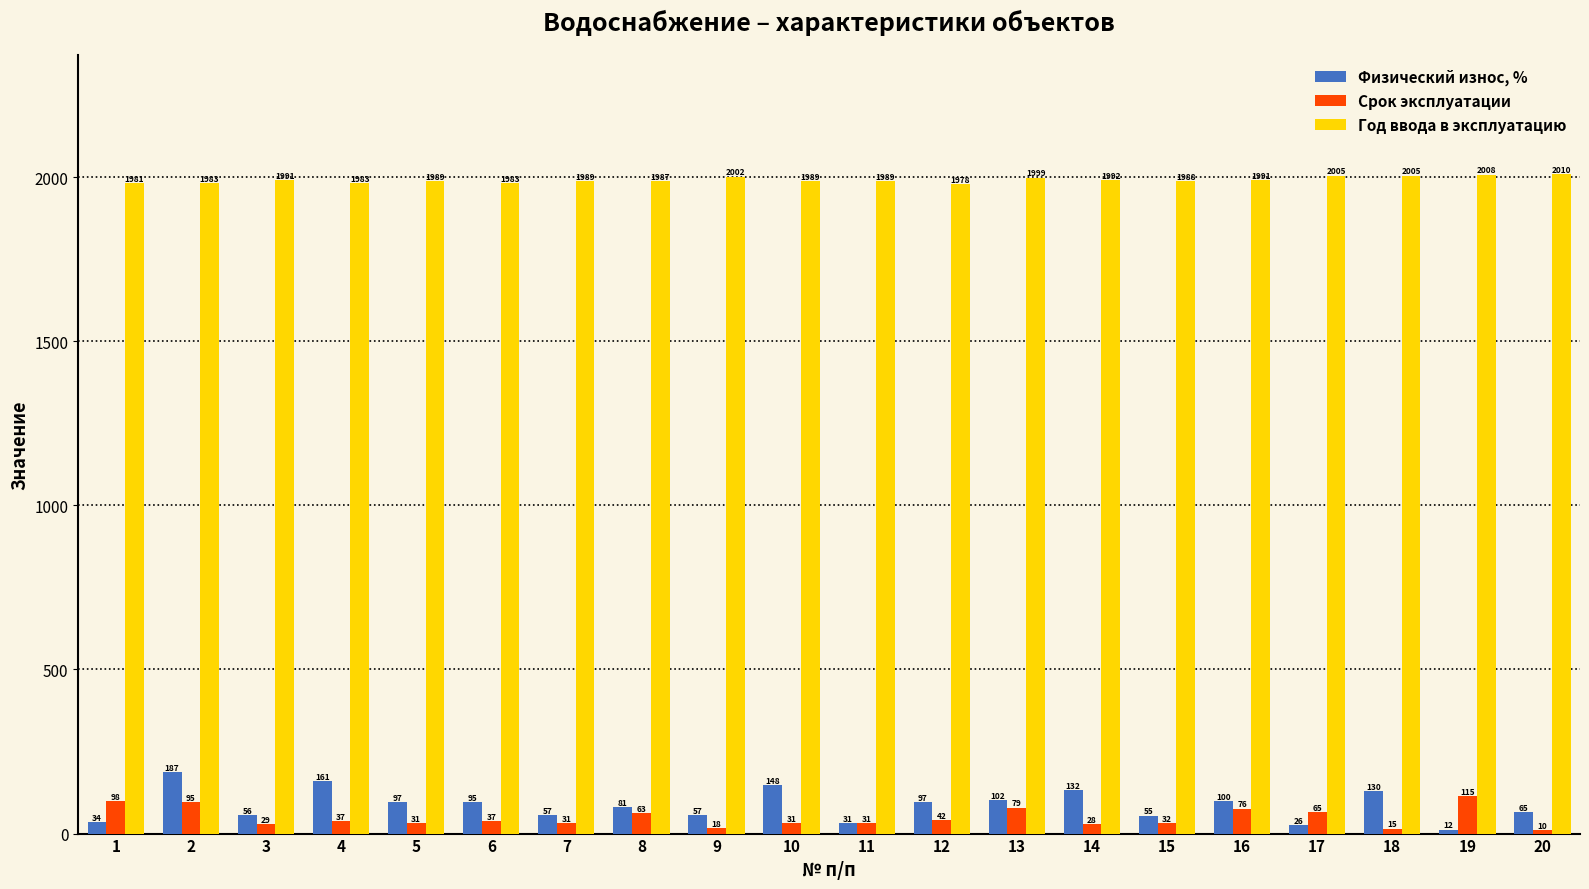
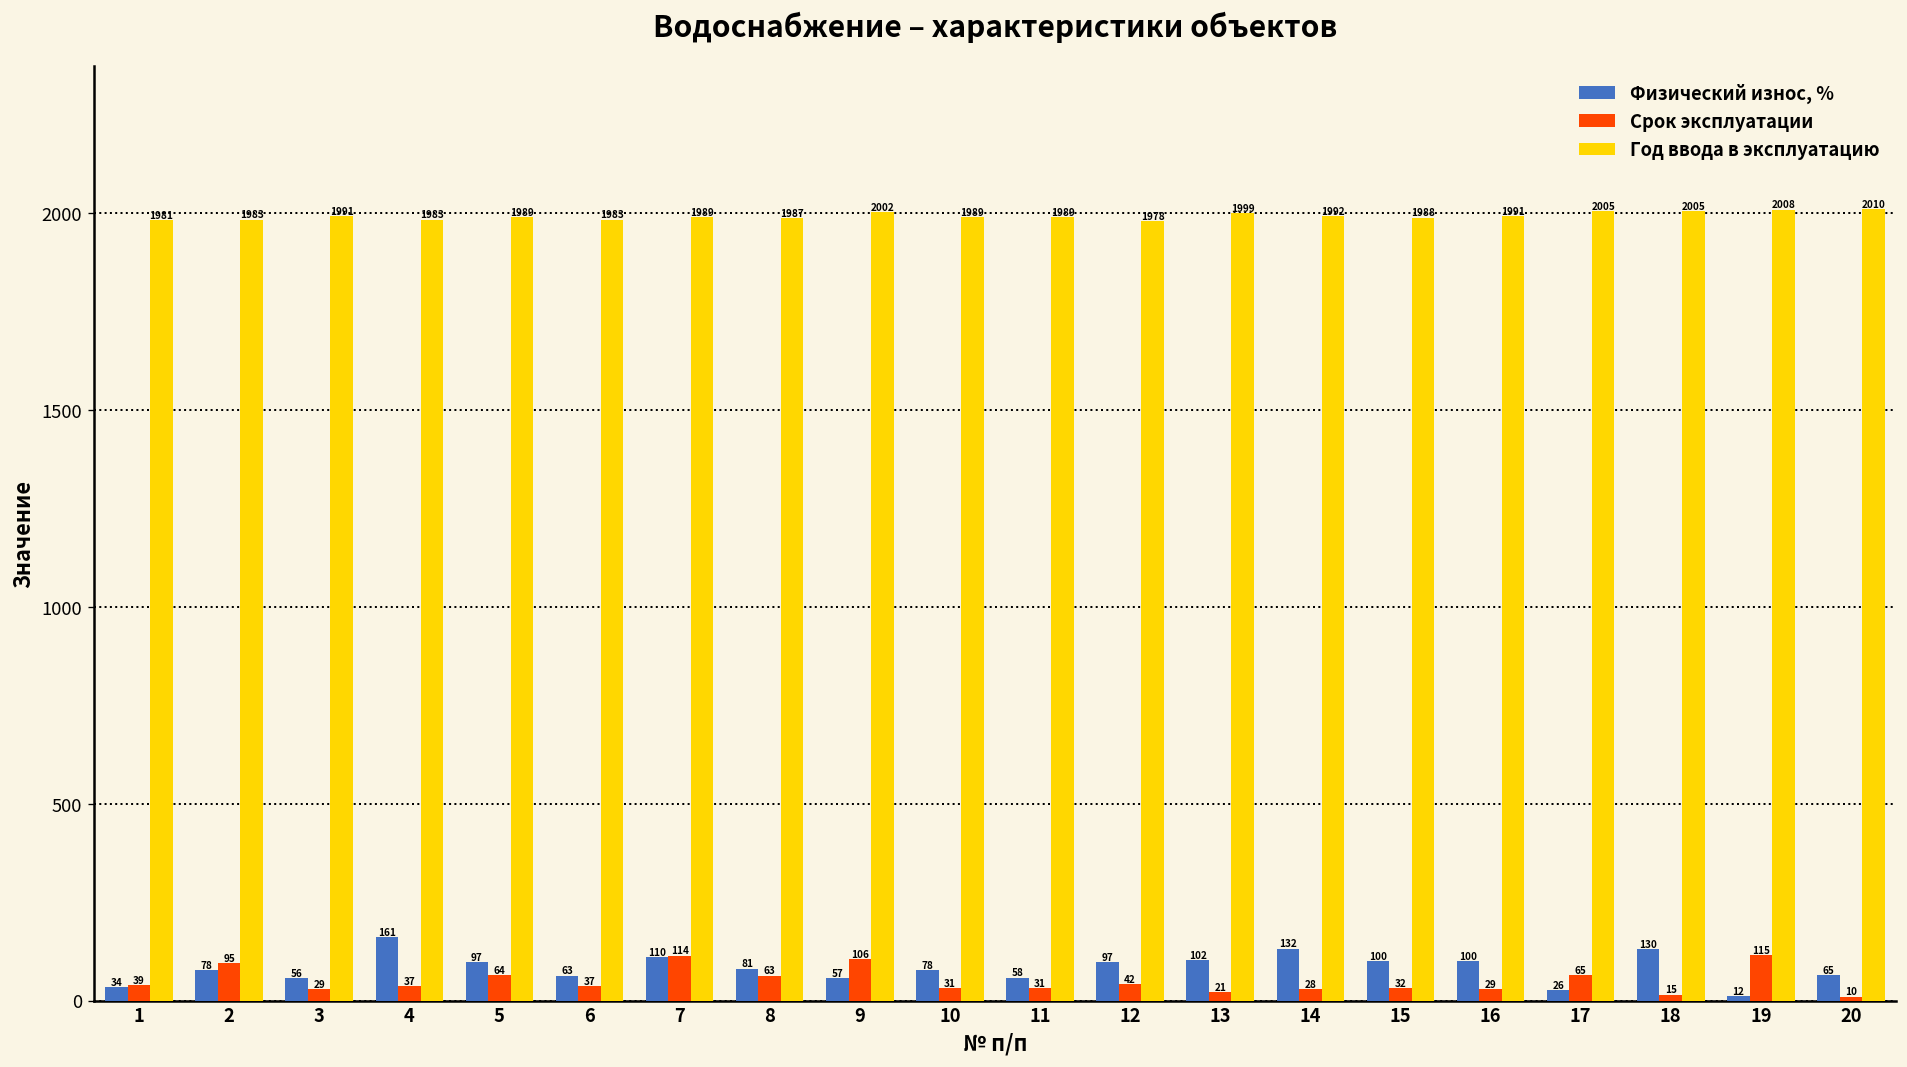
Срок эксплуатации, 1: 98 -> 39
Физический износ, %, 2: 187 -> 78
Срок эксплуатации, 5: 31 -> 64
Физический износ, %, 6: 95 -> 63
Физический износ, %, 7: 57 -> 110
Срок эксплуатации, 7: 31 -> 114
Срок эксплуатации, 9: 18 -> 106
Физический износ, %, 10: 148 -> 78
Физический износ, %, 11: 31 -> 58
Срок эксплуатации, 13: 79 -> 21
Физический износ, %, 15: 55 -> 100
Срок эксплуатации, 16: 76 -> 29
